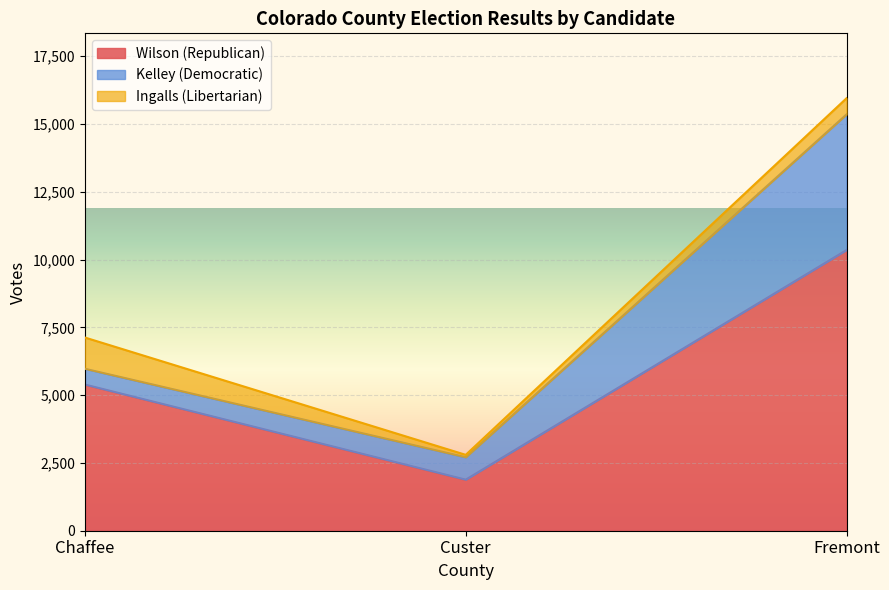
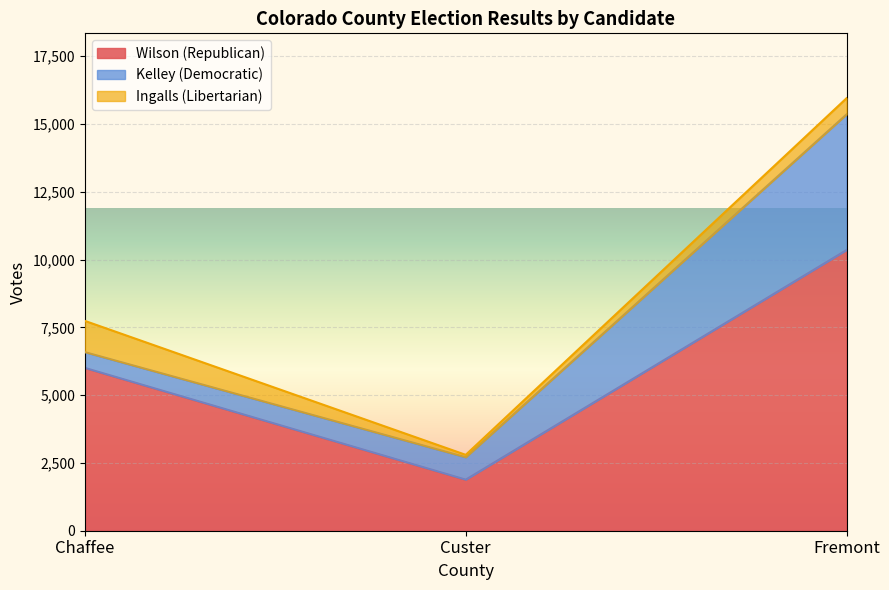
Wilson (Republican), Chaffee: 5,400 -> 6,000
